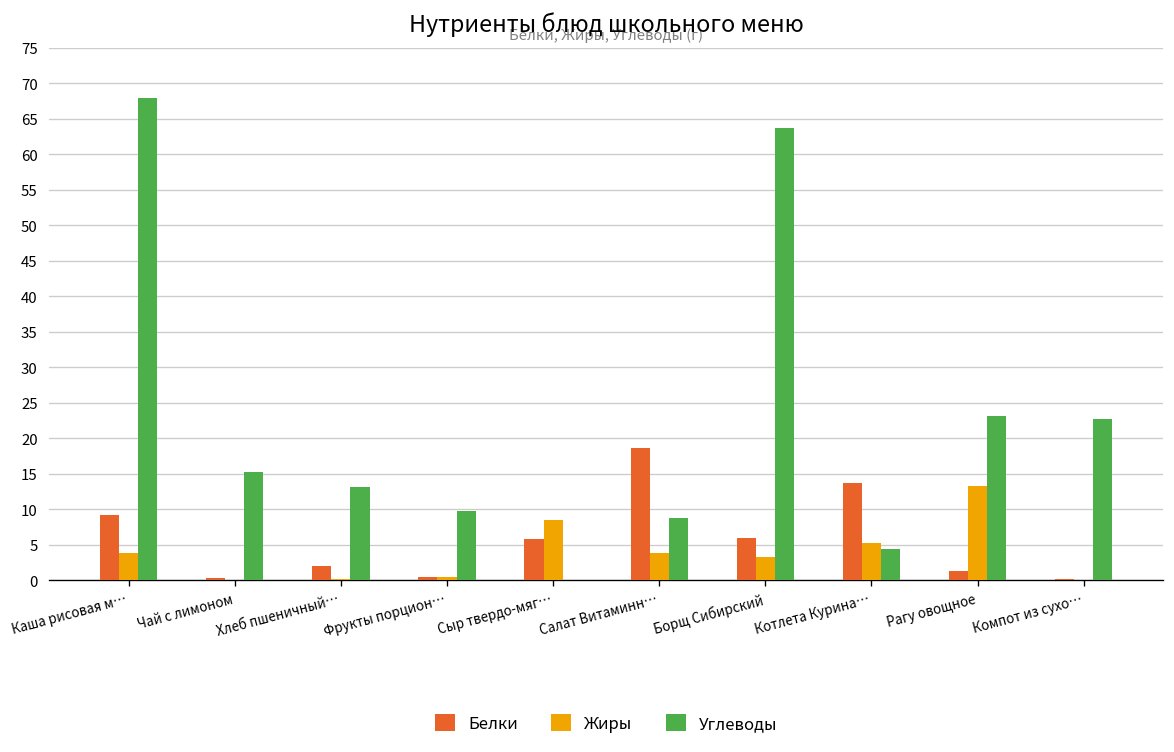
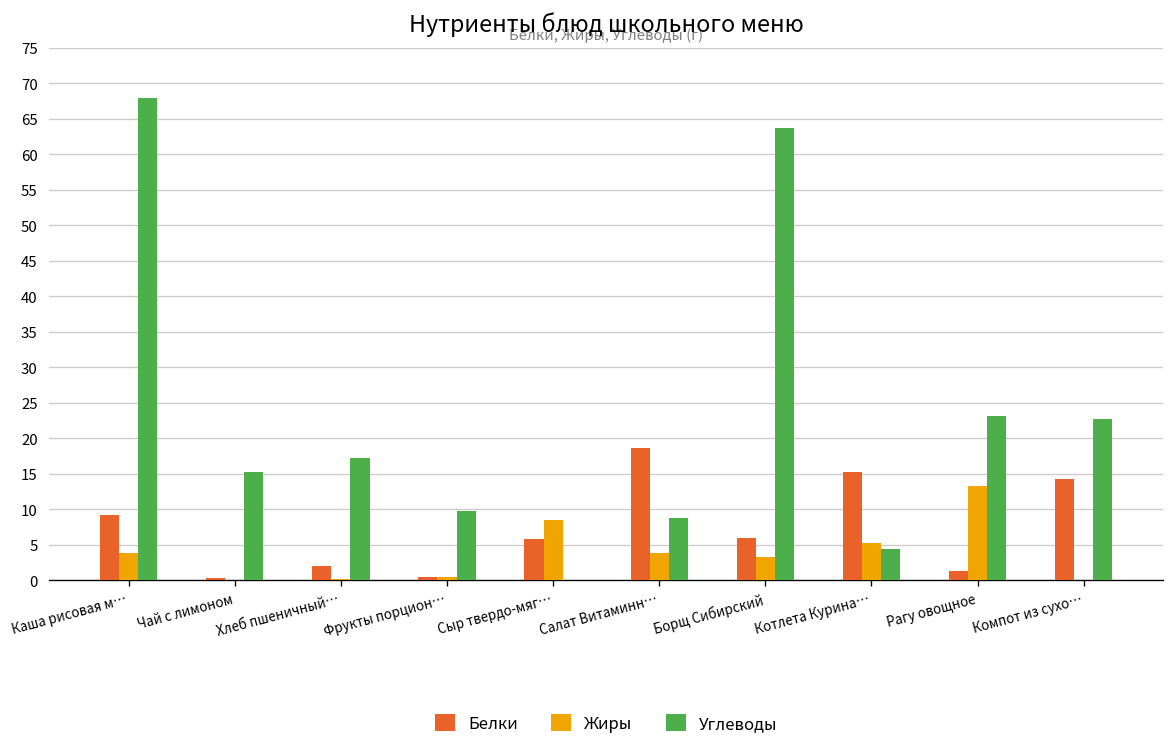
Углеводы, Хлеб пшеничный…: 13 -> 17
Белки, Котлета Курина…: 14 -> 15
Белки, Компот из сухо…: 0 -> 14
